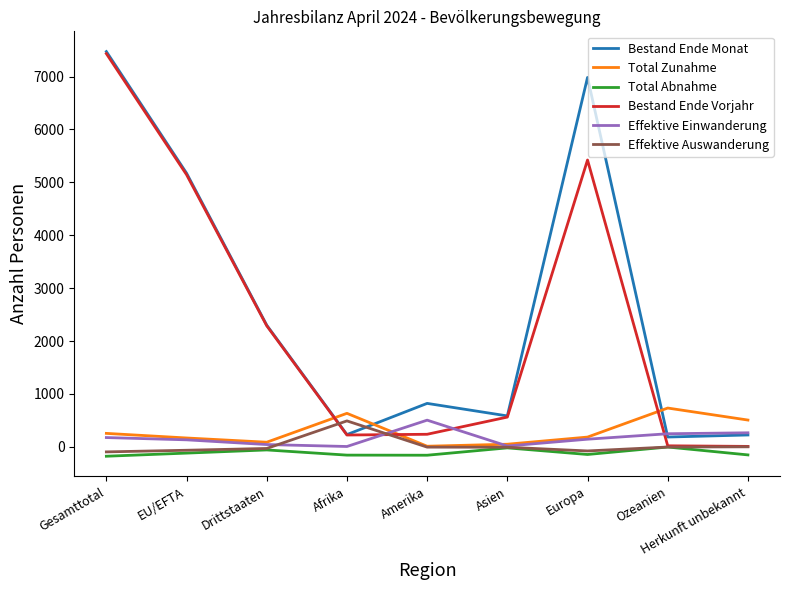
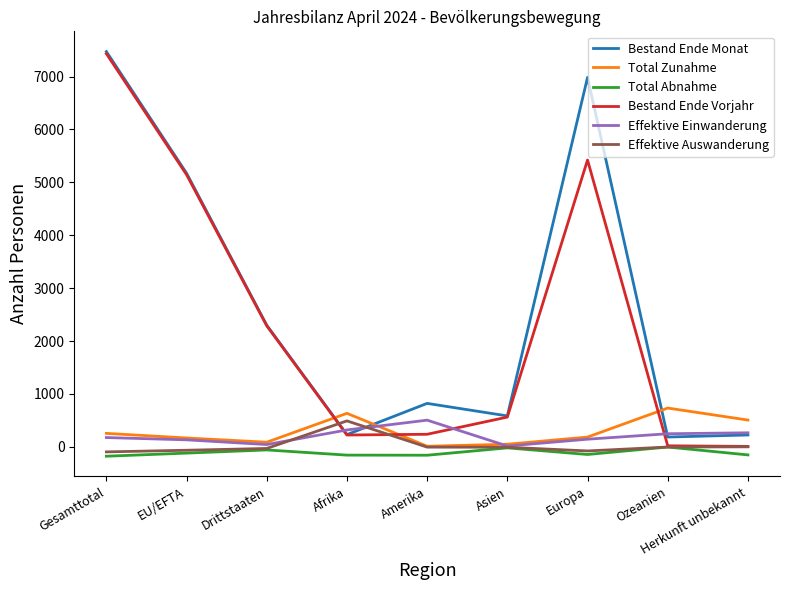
Effektive Einwanderung, Afrika: 0 -> 300
